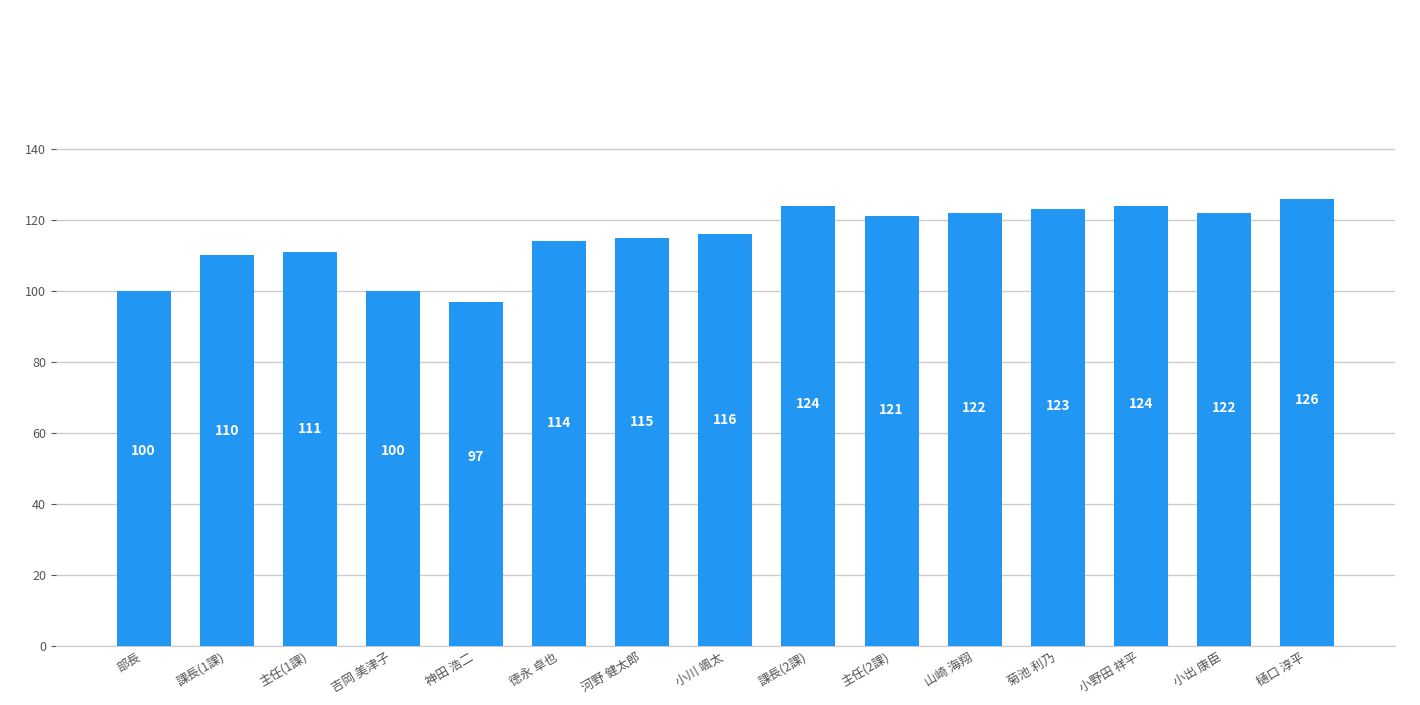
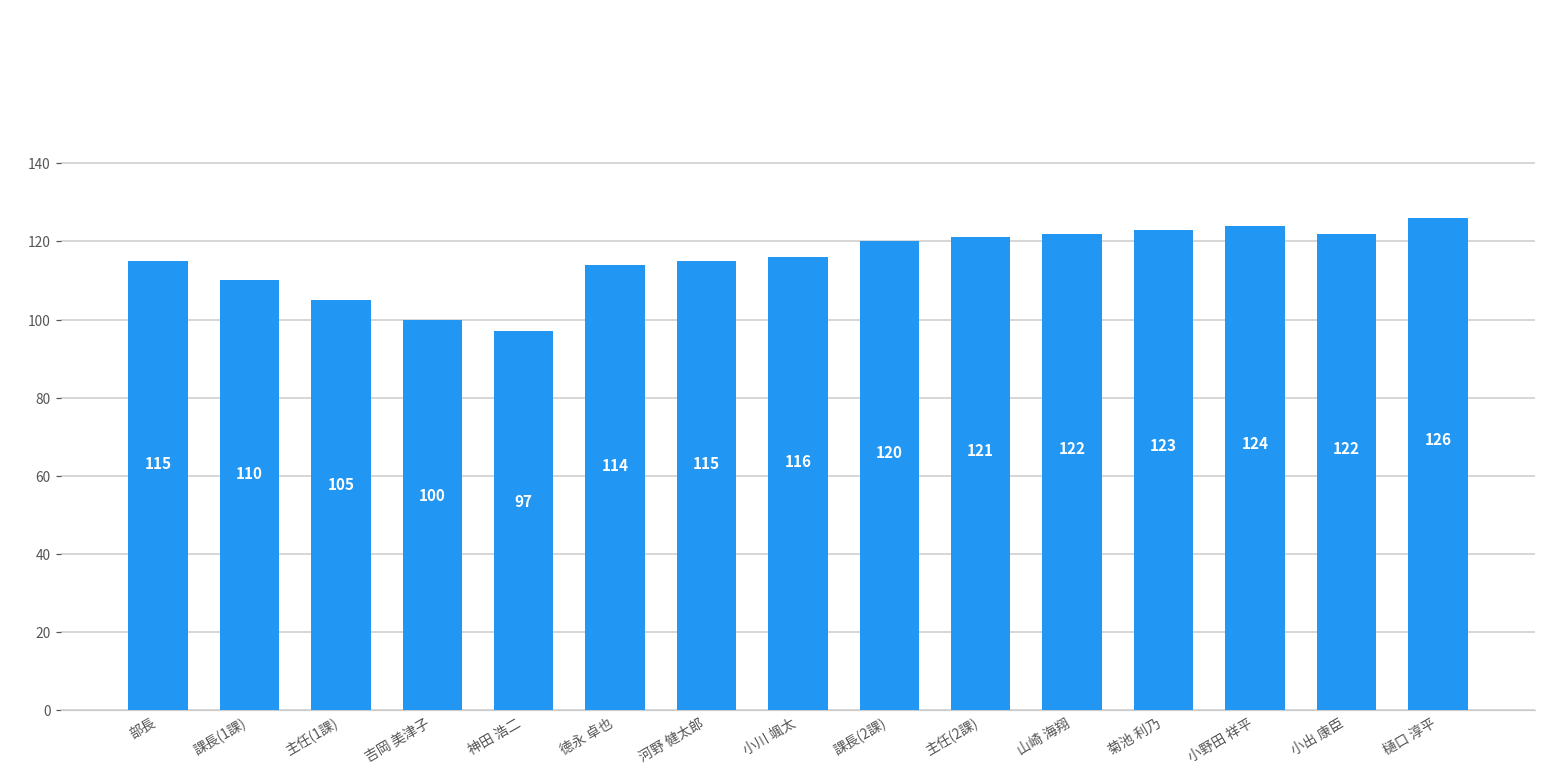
部長: 100 -> 115
主任(1課): 111 -> 105
課長(2課): 124 -> 120
